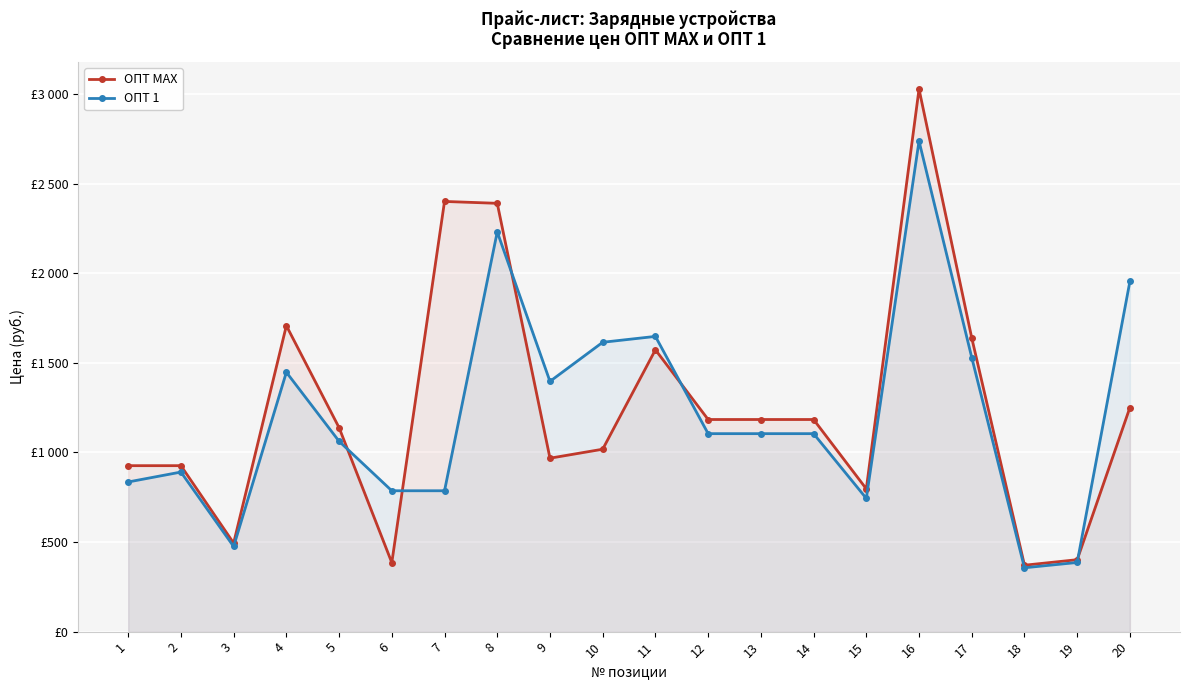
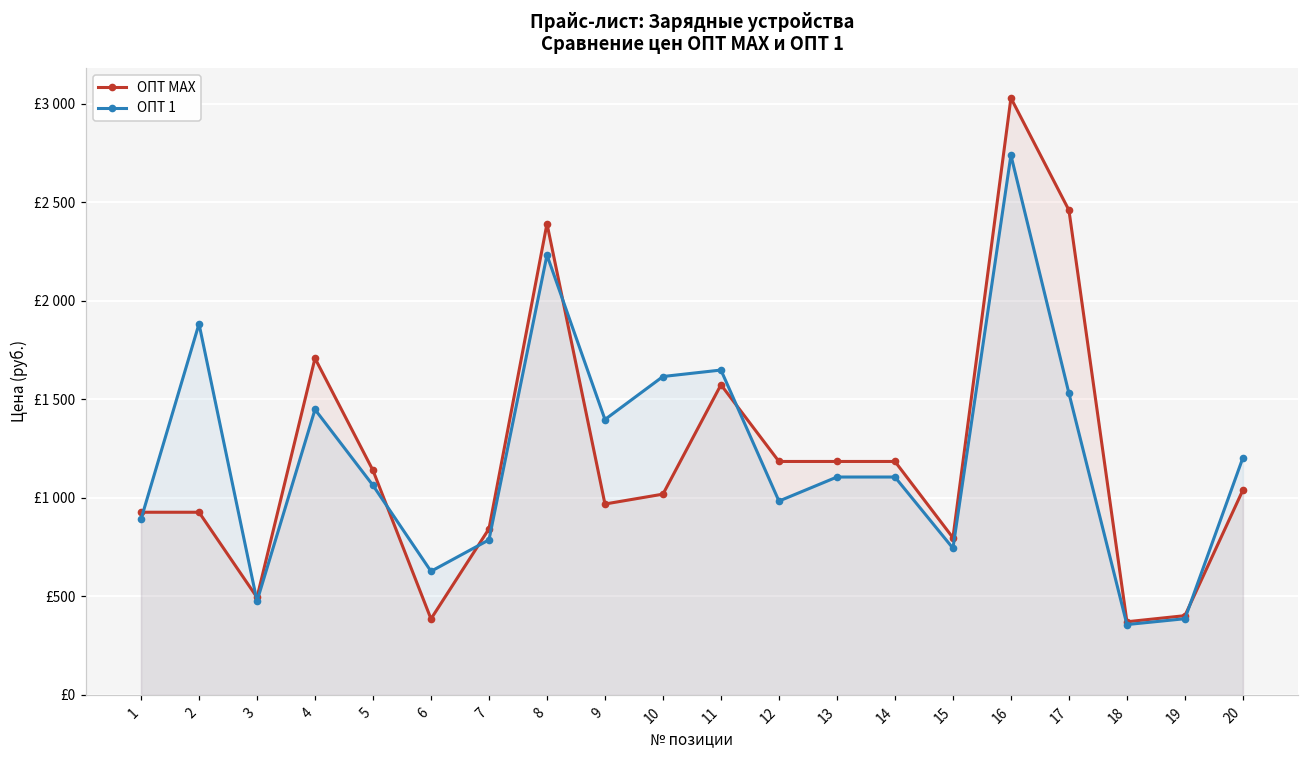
ОПТ 1, 1: £840 -> £890
ОПТ 1, 2: £890 -> £1880
ОПТ 1, 6: £790 -> £630
ОПТ MAX, 7: £2400 -> £840
ОПТ 1, 12: £1110 -> £980
ОПТ MAX, 17: £1640 -> £2460
ОПТ MAX, 20: £1250 -> £1040
ОПТ 1, 20: £1960 -> £1200
